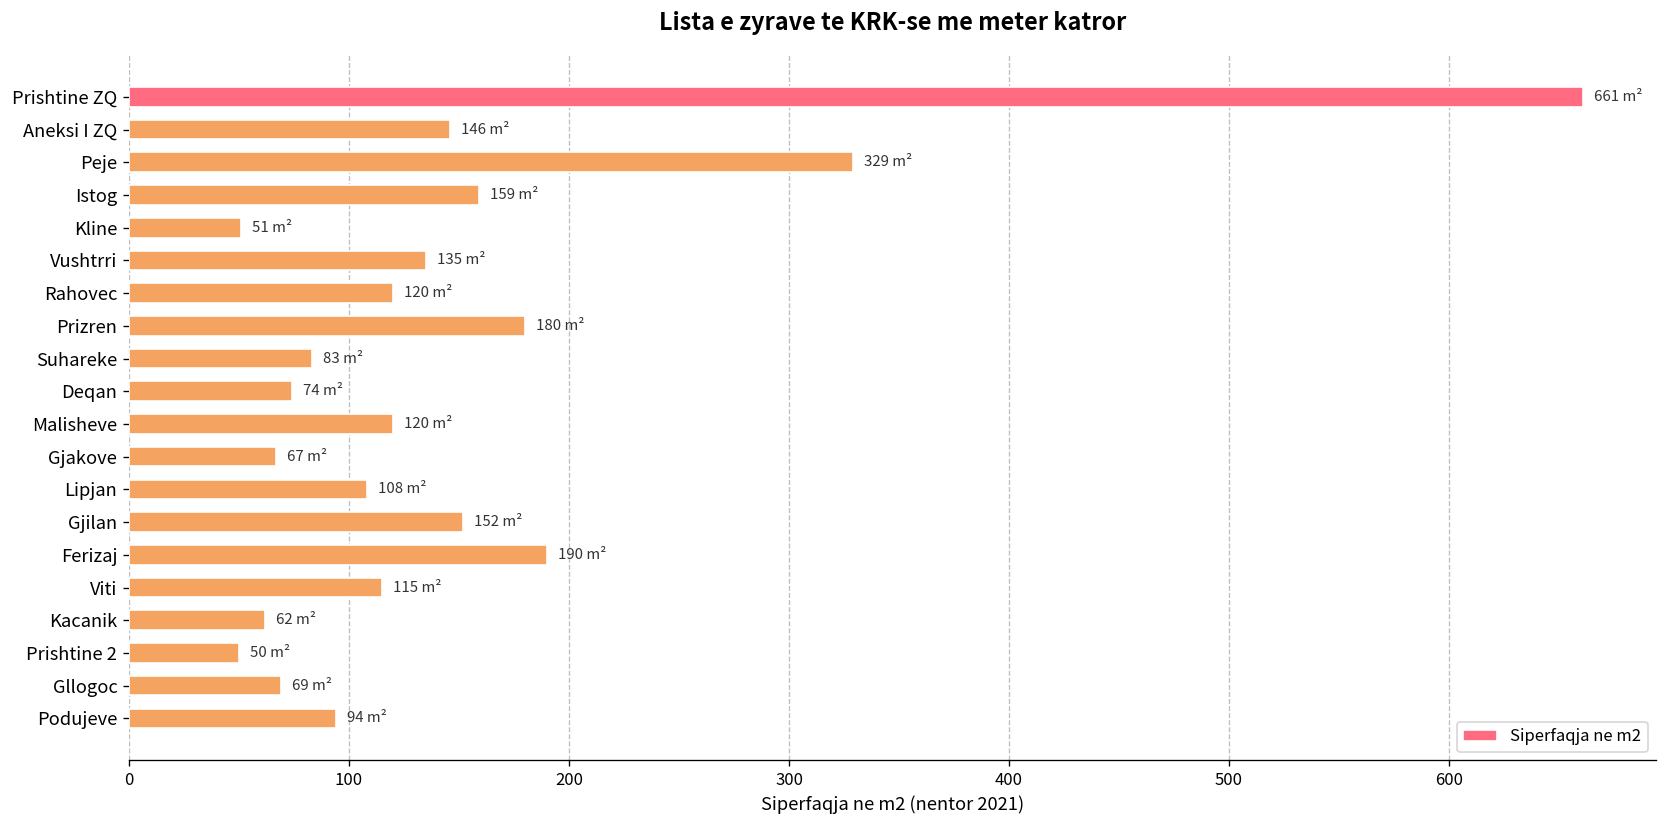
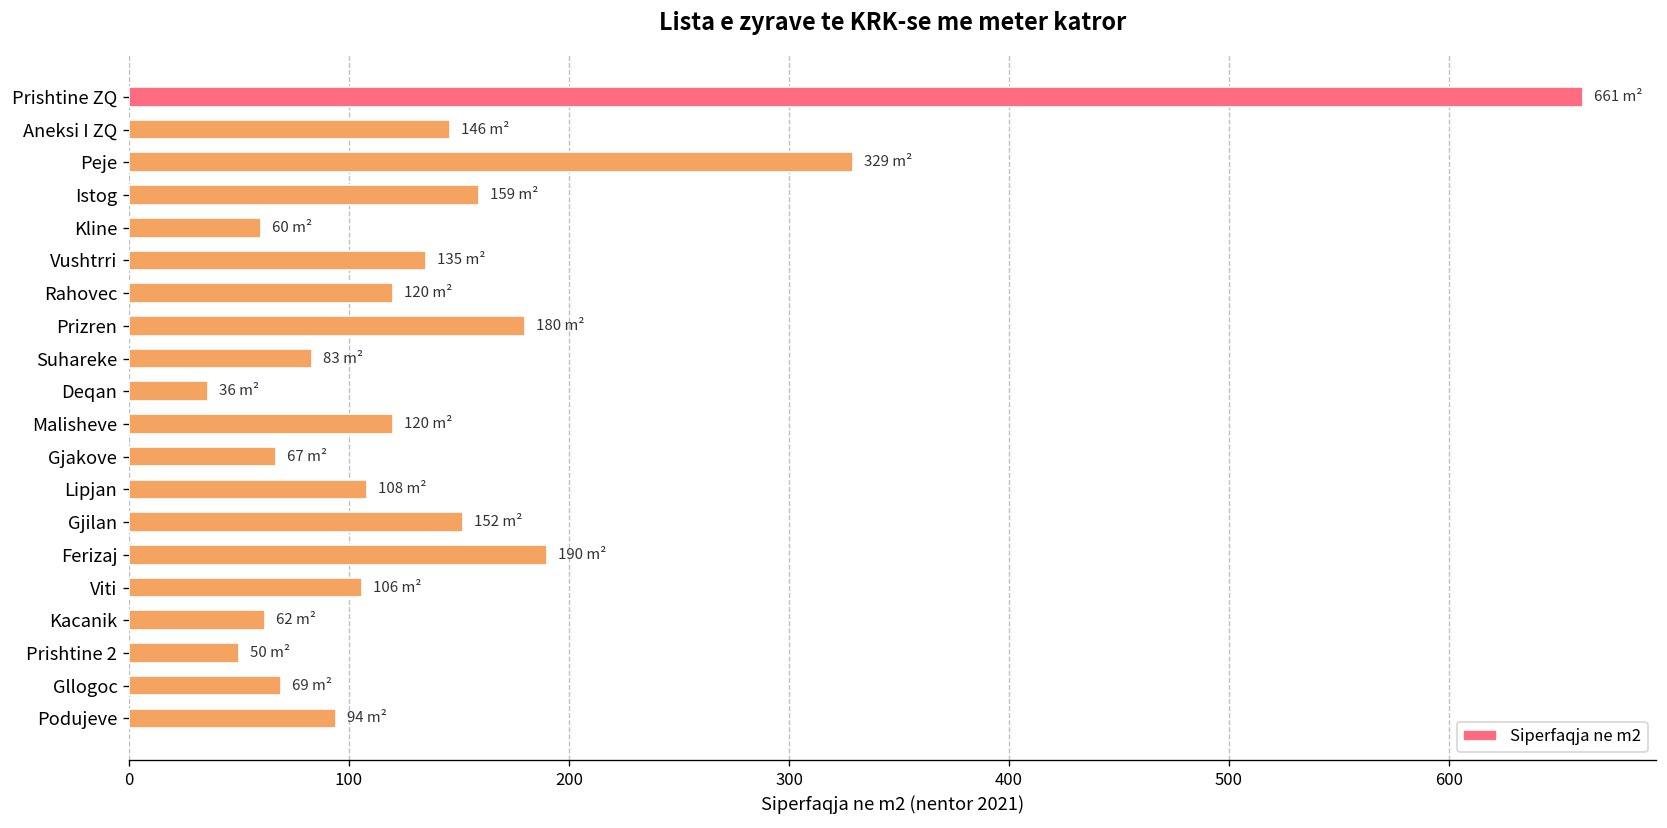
Kline: 51 -> 60
Deqan: 74 -> 36
Viti: 115 -> 106
